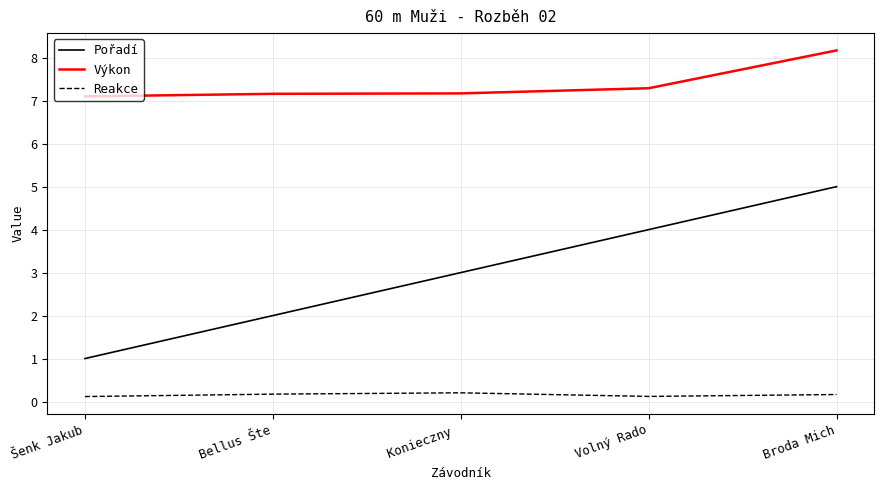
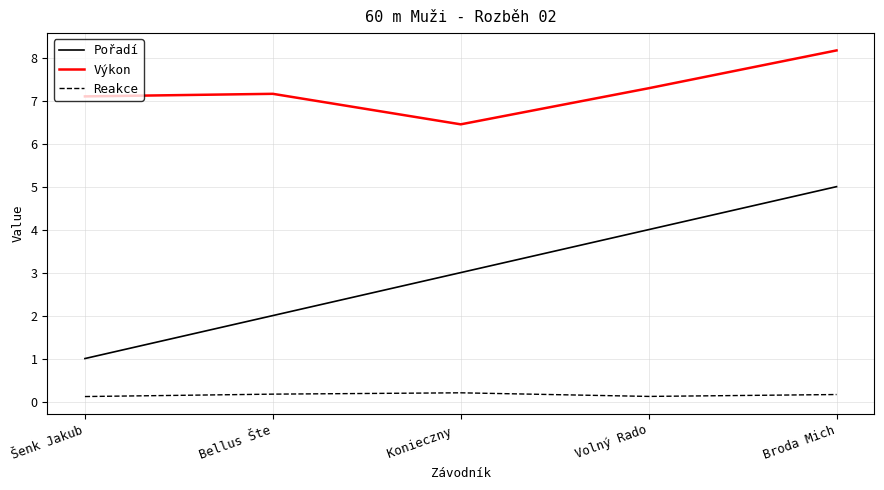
Výkon, Konieczny: 7.2 -> 6.5
